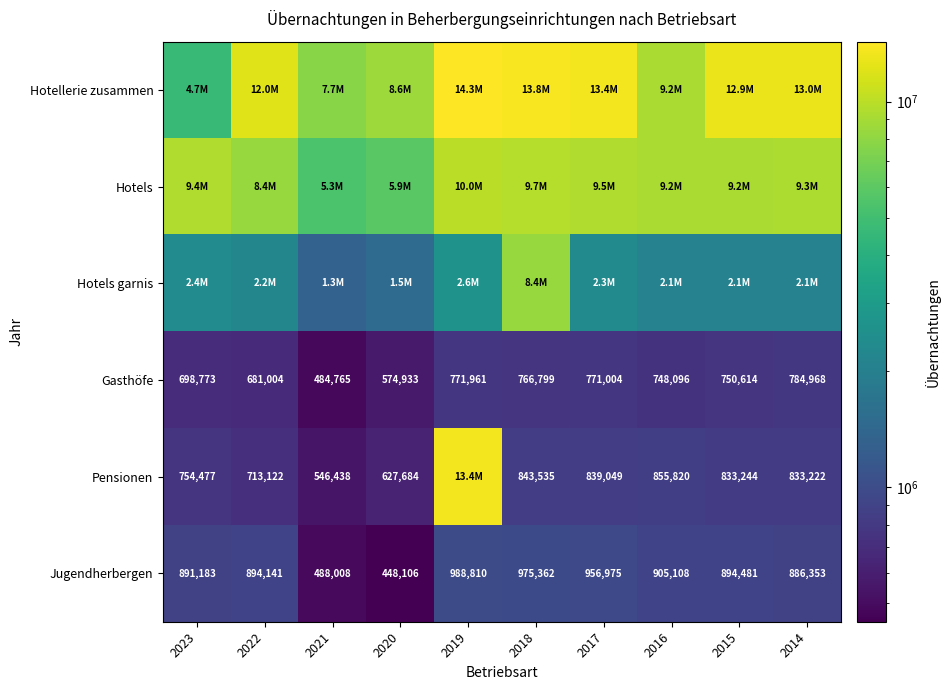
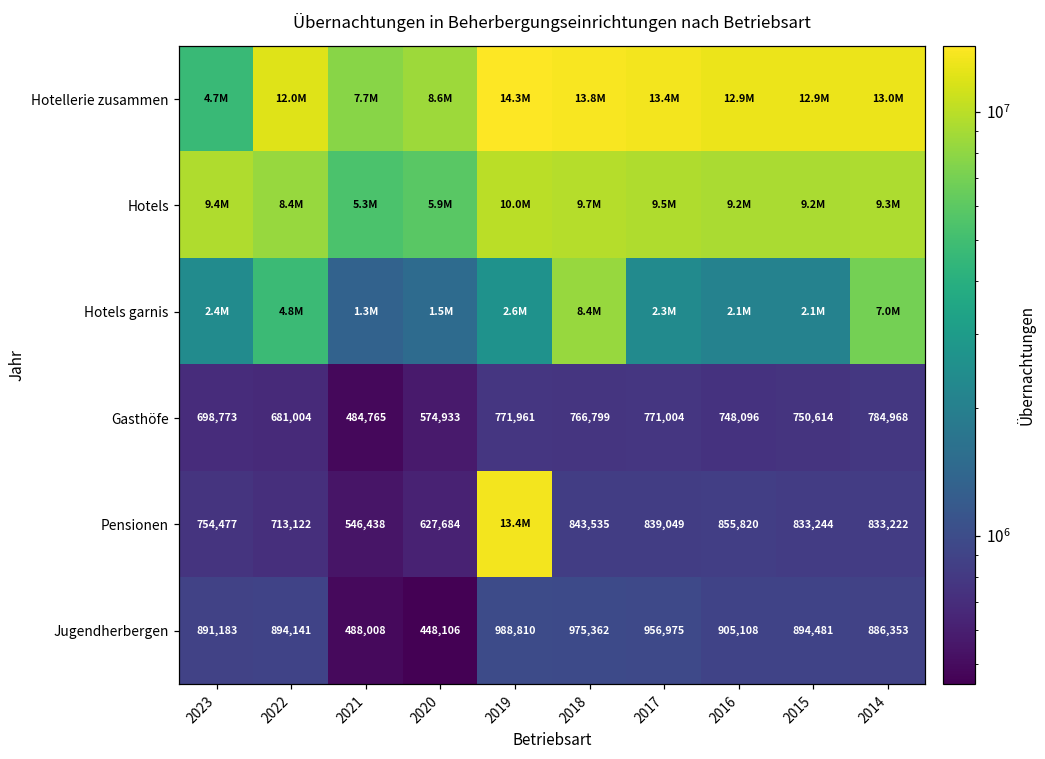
Hotellerie zusammen, 2016: 9.2M -> 12.9M
Hotels garnis, 2022: 2.2M -> 4.8M
Hotels garnis, 2014: 2.1M -> 7.0M
